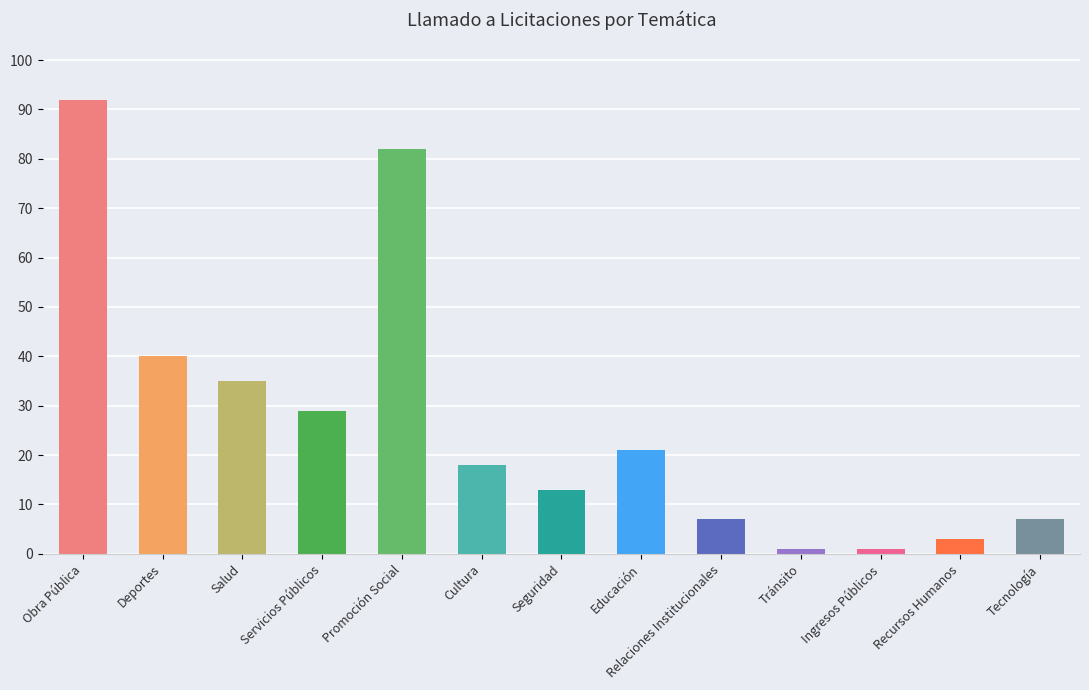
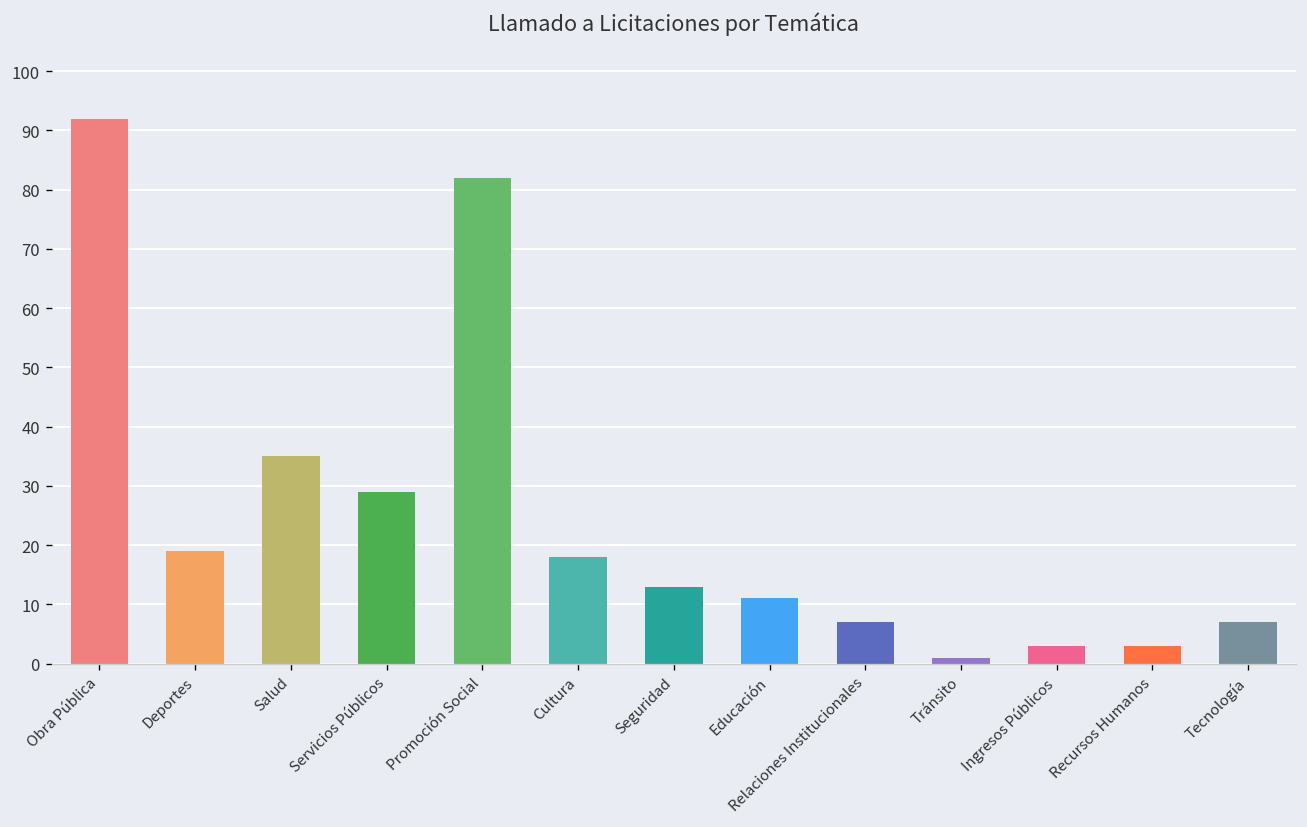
Deportes: 40 -> 19
Educación: 21 -> 11
Ingresos Públicos: 1 -> 3
